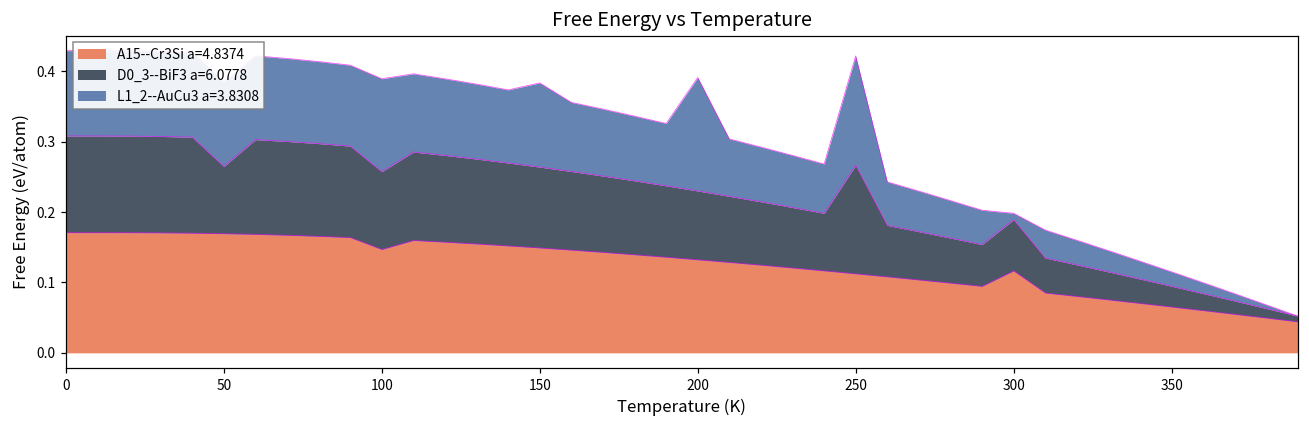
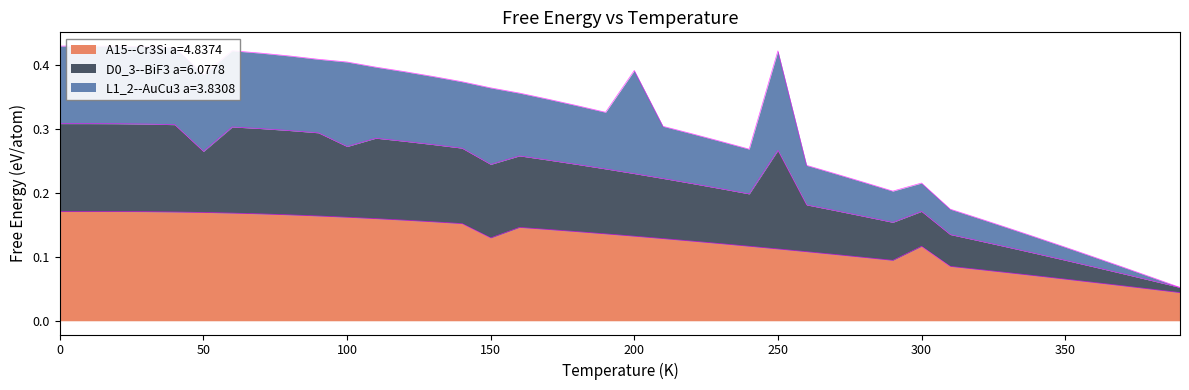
A15--Cr3Si a=4.8374, 100: 0.15 -> 0.16
A15--Cr3Si a=4.8374, 150: 0.15 -> 0.13
D0_3--BiF3 a=6.0778, 300: 0.07 -> 0.05
L1_2--AuCu3 a=3.8308, 300: 0.01 -> 0.04
